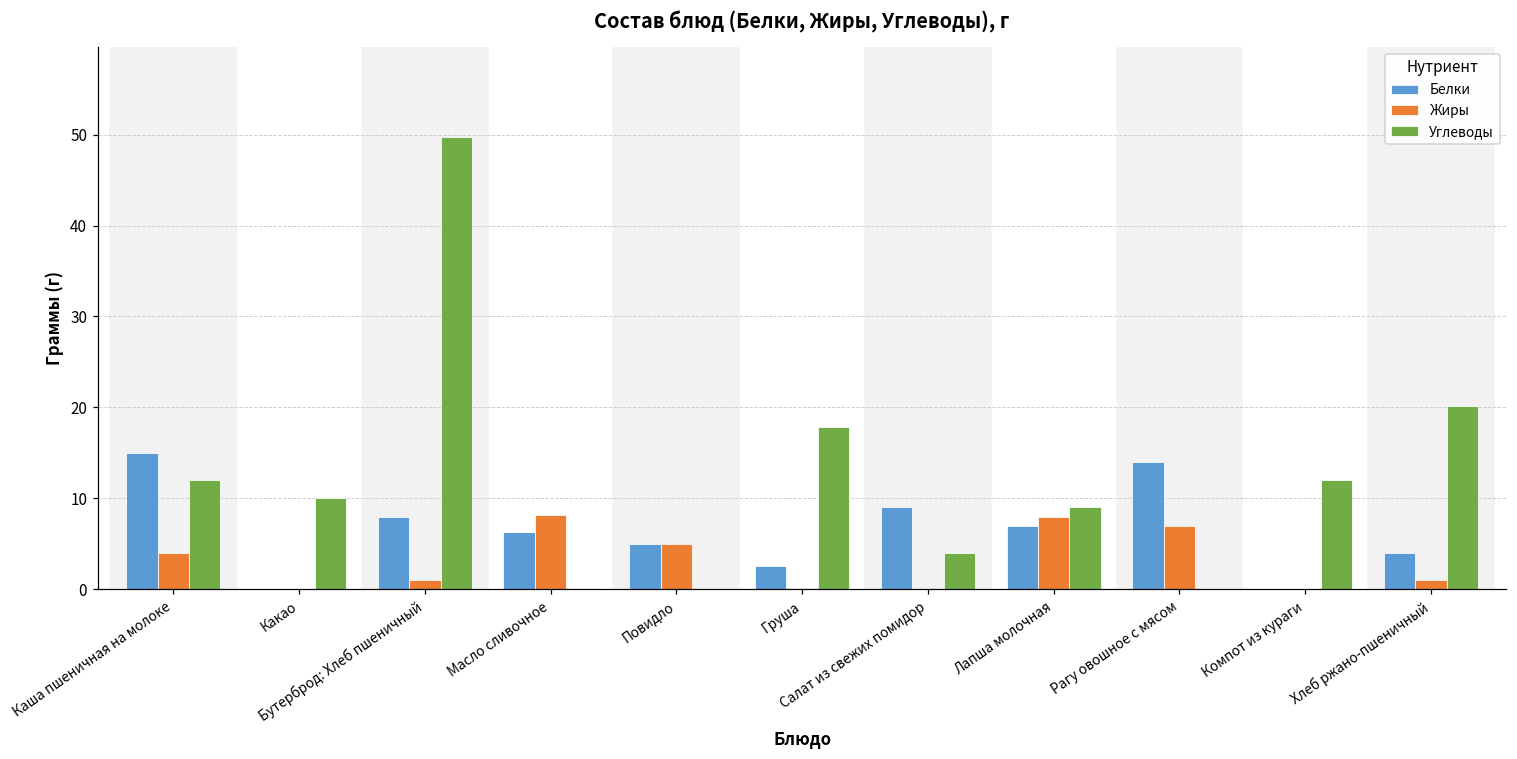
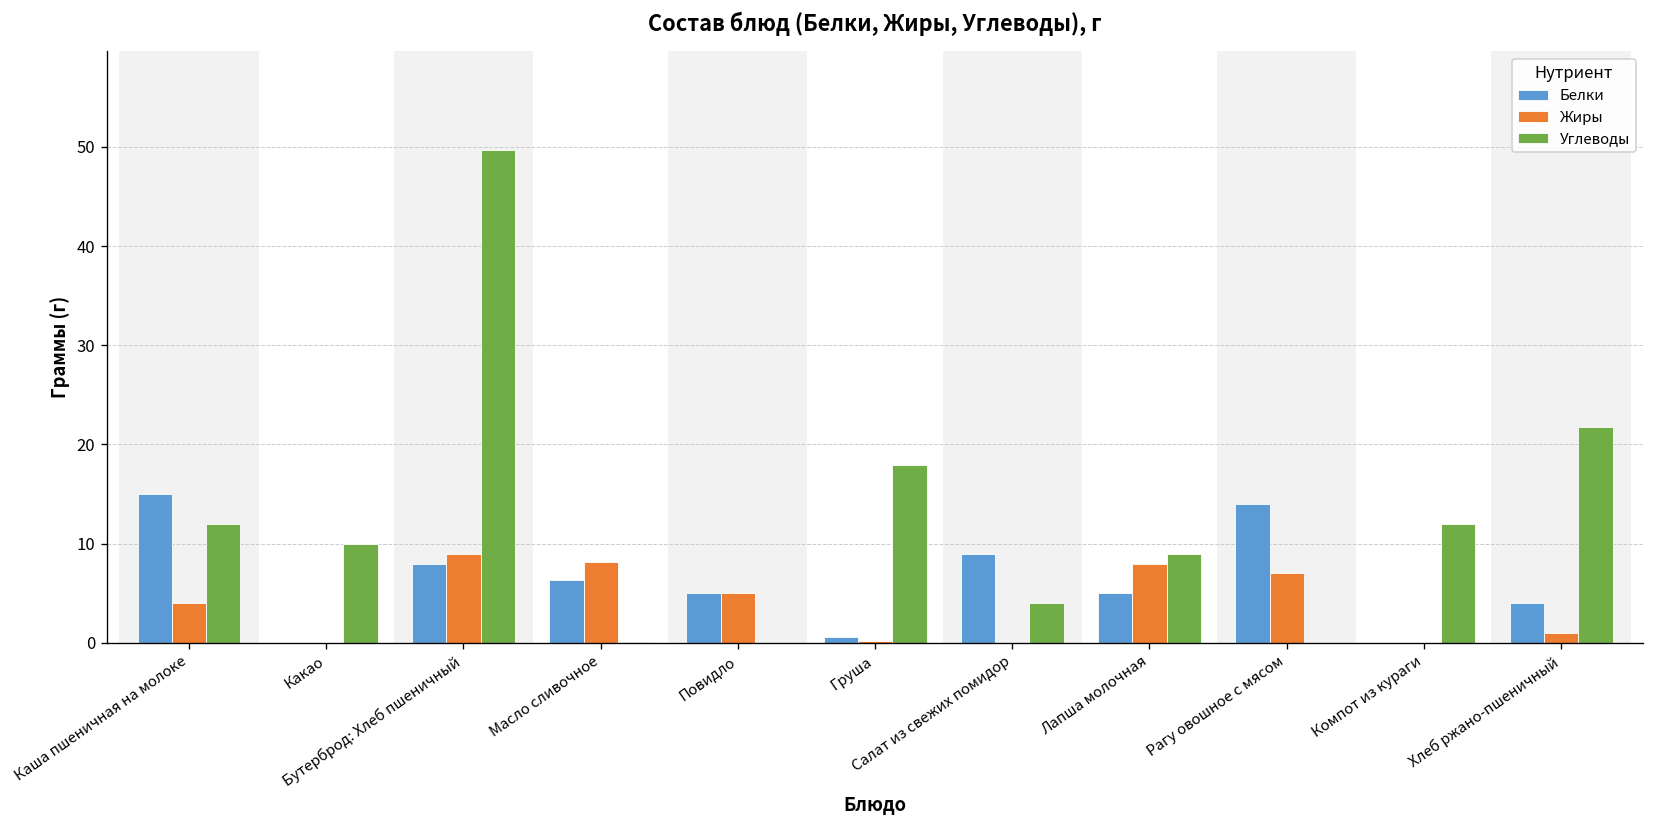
Жиры, Бутерброд: Хлеб пшеничный: 1 -> 9
Белки, Груша: 3 -> 1
Белки, Лапша молочная: 7 -> 5
Углеводы, Хлеб ржано-пшеничный: 20 -> 22
